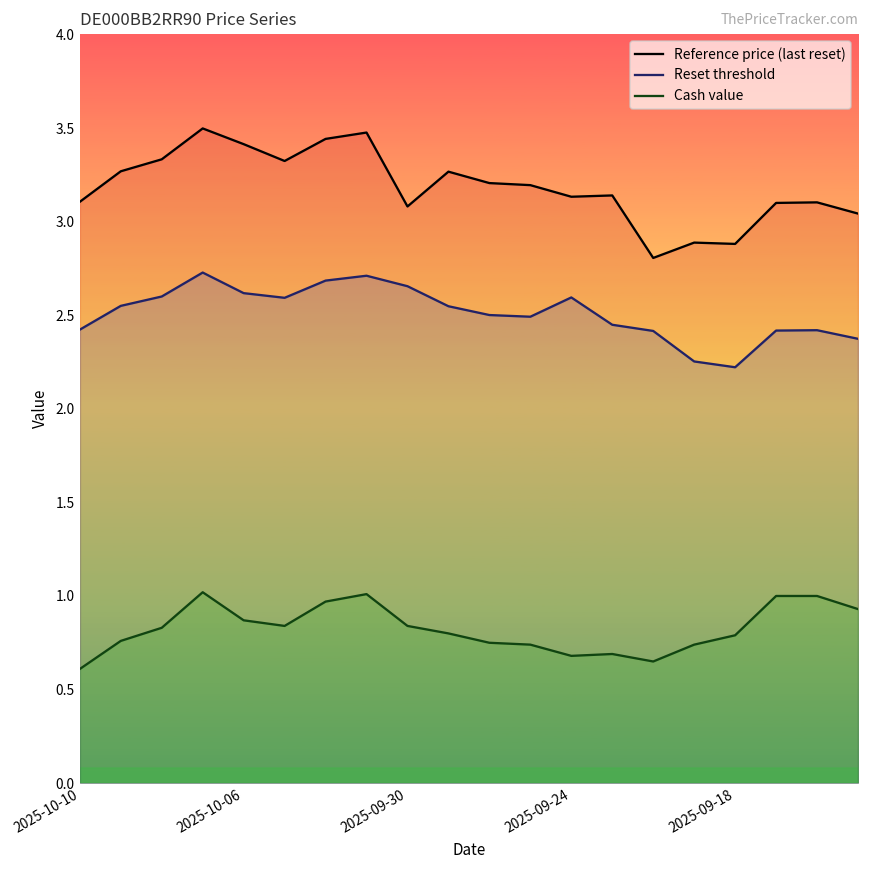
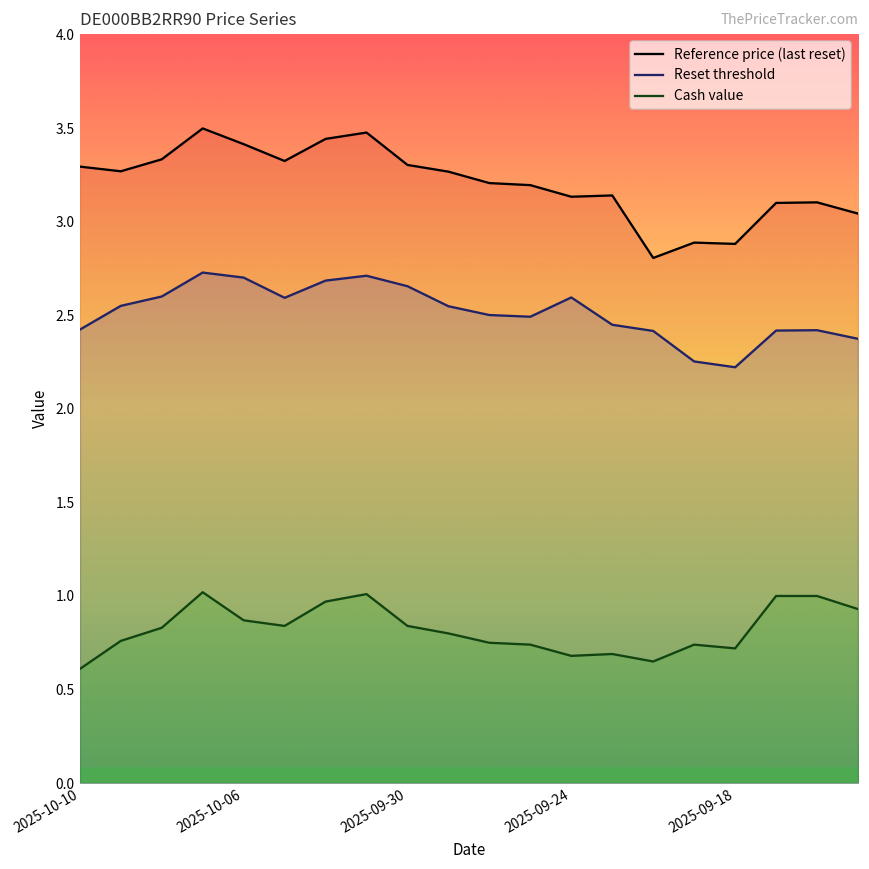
Reference price (last reset), 2025-10-10: 3.11 -> 3.29
Reset threshold, 2025-10-06: 2.62 -> 2.70
Reference price (last reset), 2025-09-30: 3.08 -> 3.30
Cash value, 2025-09-18: 0.79 -> 0.72
